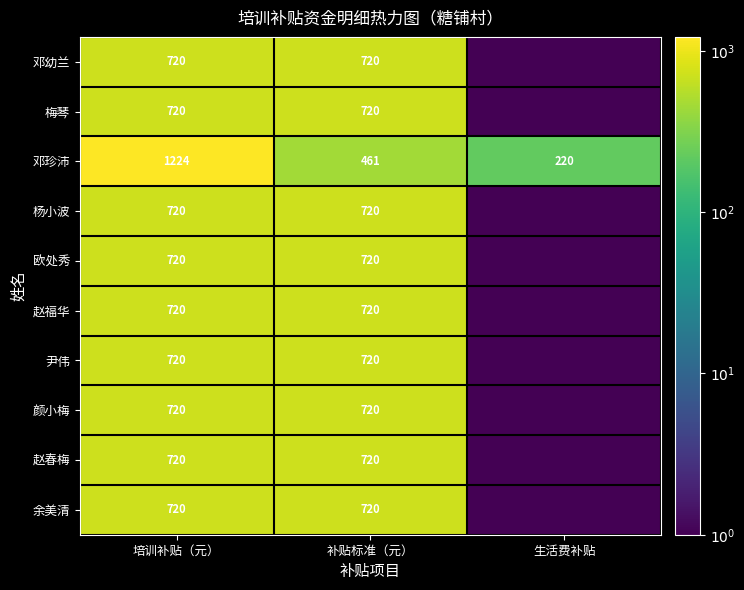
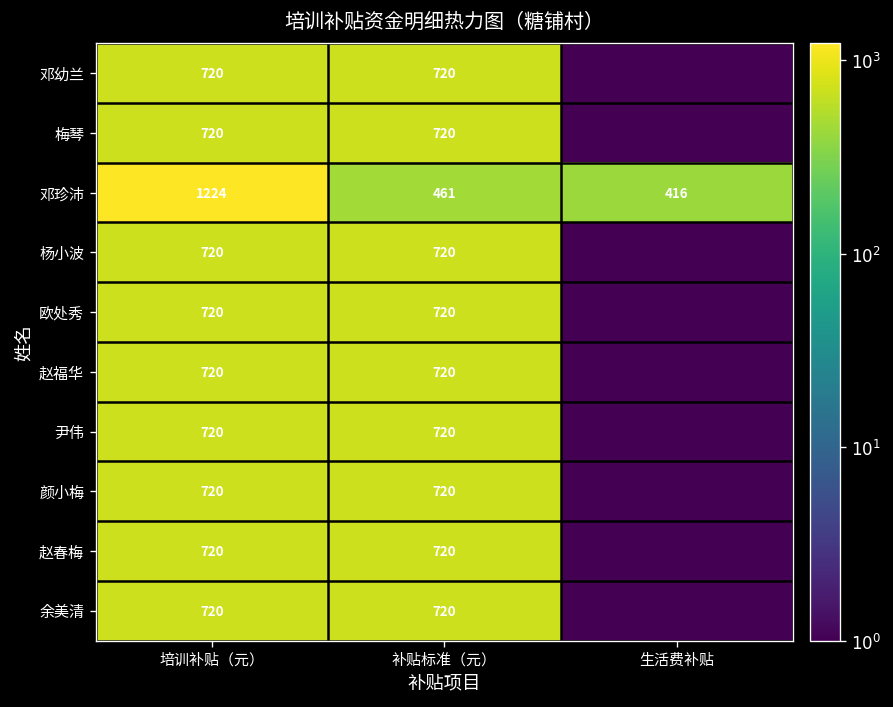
邓珍沛, 生活费补贴: 220 -> 416
